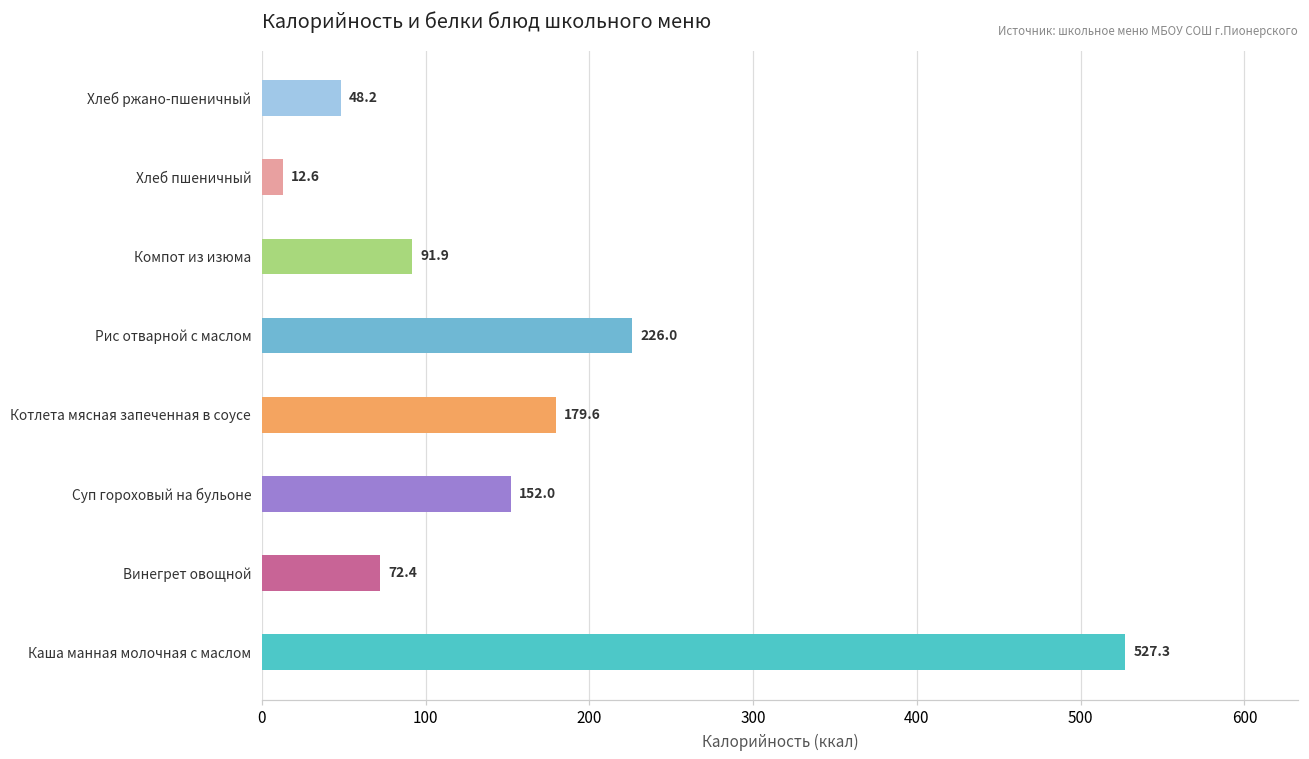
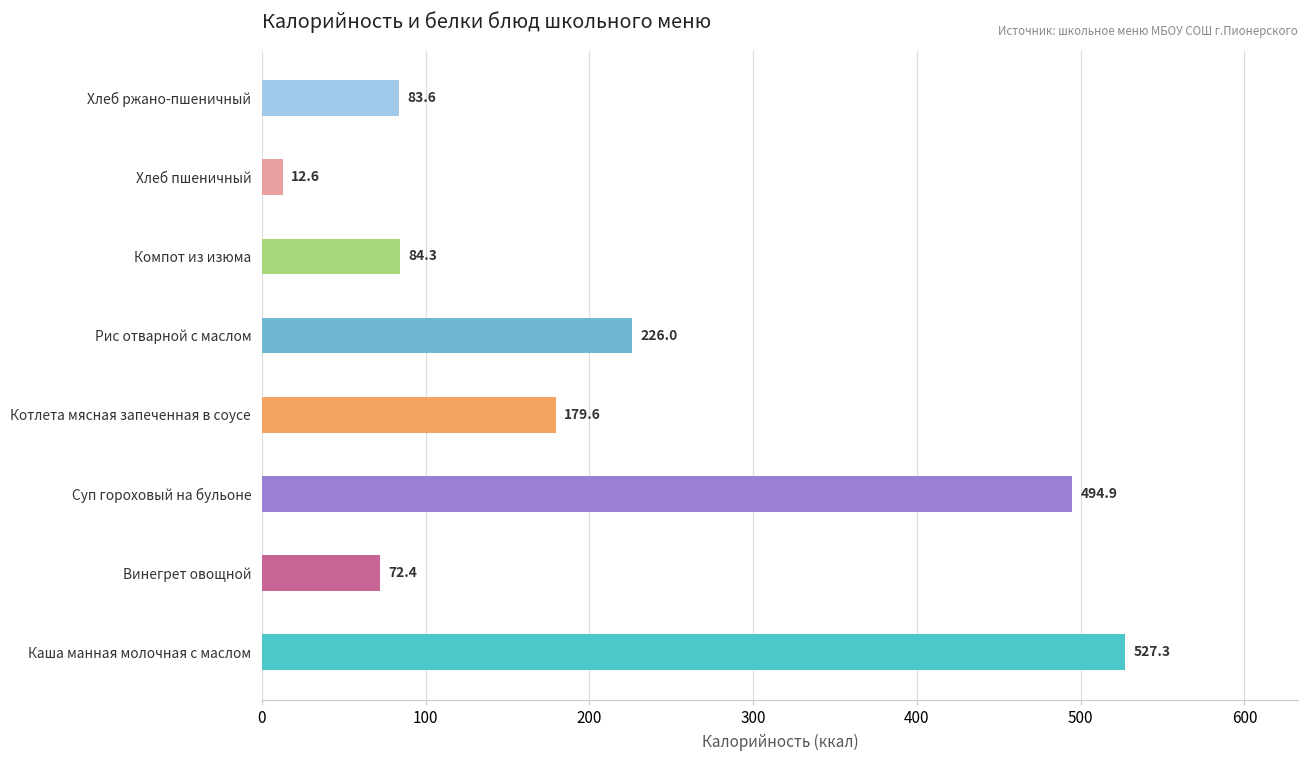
Хлеб ржано-пшеничный: 48.2 -> 83.6
Компот из изюма: 91.9 -> 84.3
Суп гороховый на бульоне: 152.0 -> 494.9
